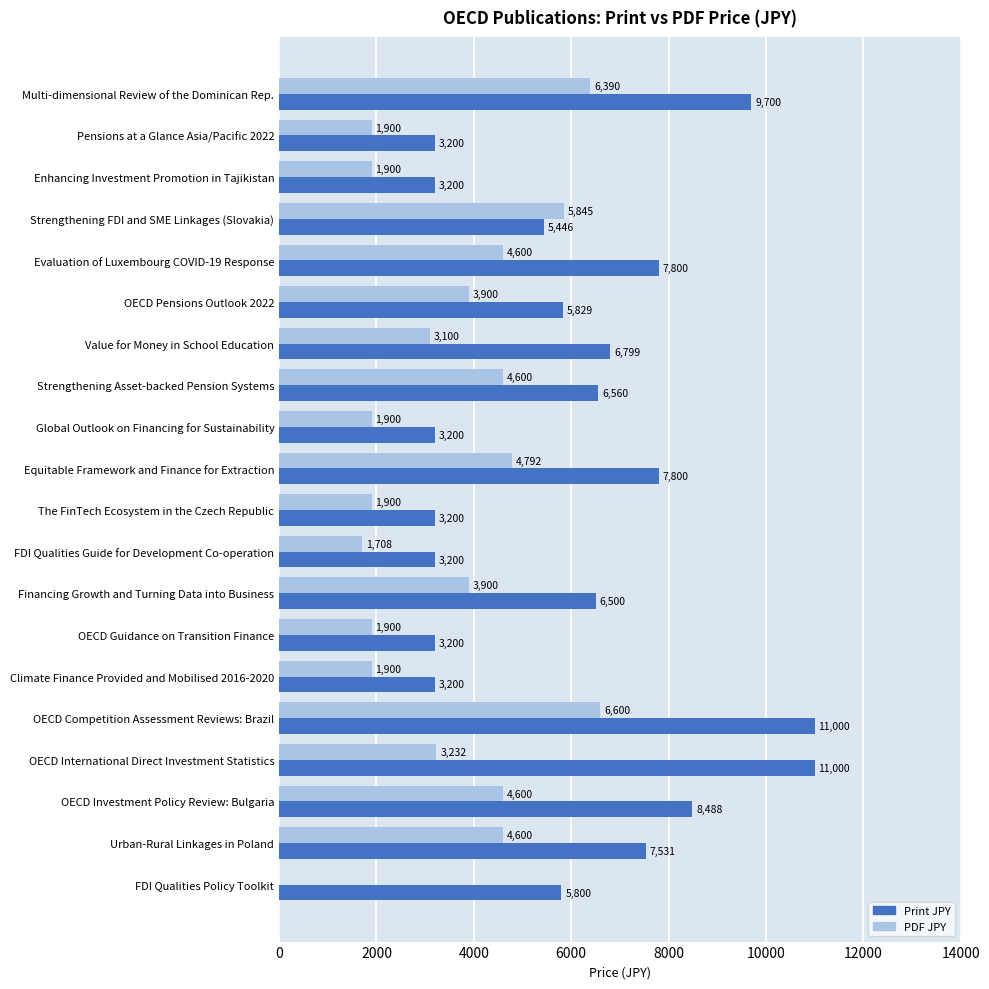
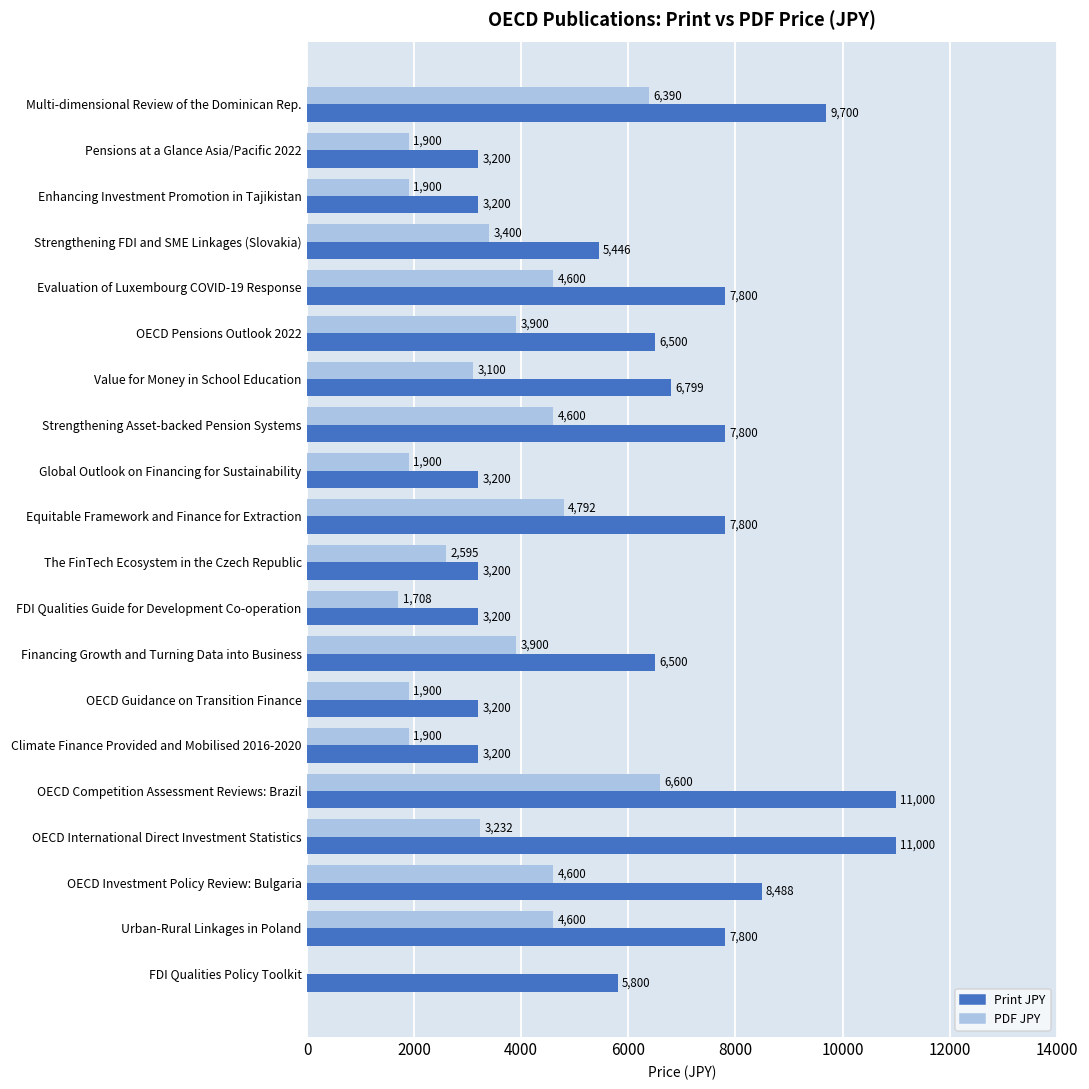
PDF JPY, Strengthening FDI and SME Linkages (Slovakia): 5,845 -> 3,400
Print JPY, OECD Pensions Outlook 2022: 5,829 -> 6,500
Print JPY, Strengthening Asset-backed Pension Systems: 6,560 -> 7,800
PDF JPY, The FinTech Ecosystem in the Czech Republic: 1,900 -> 2,595
Print JPY, Urban-Rural Linkages in Poland: 7,531 -> 7,800
